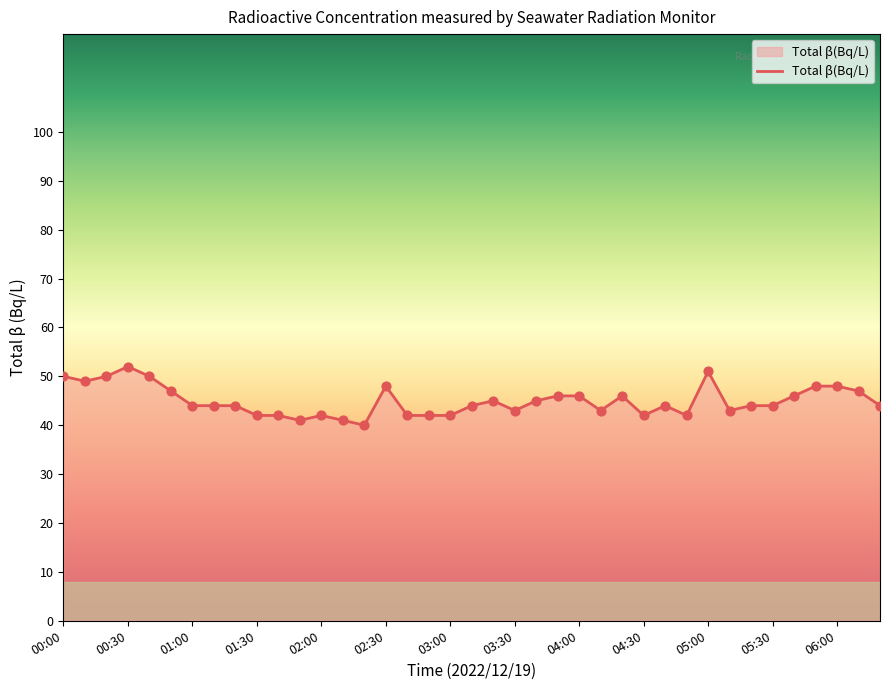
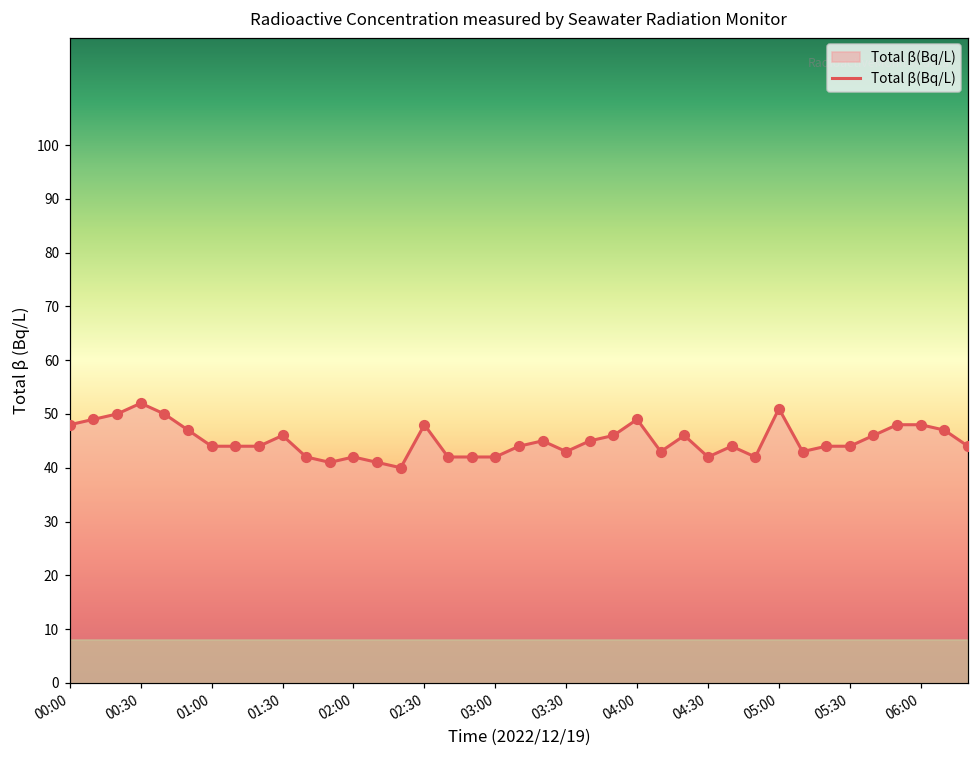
00:00: 50 -> 48
01:30: 42 -> 46
04:00: 46 -> 49
